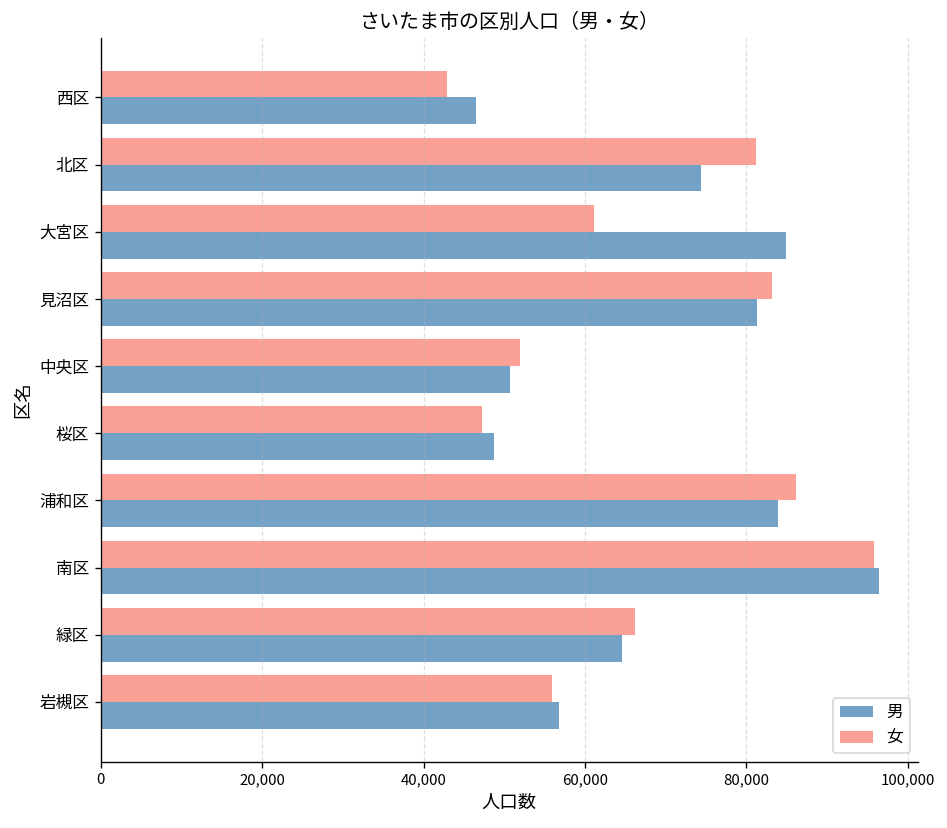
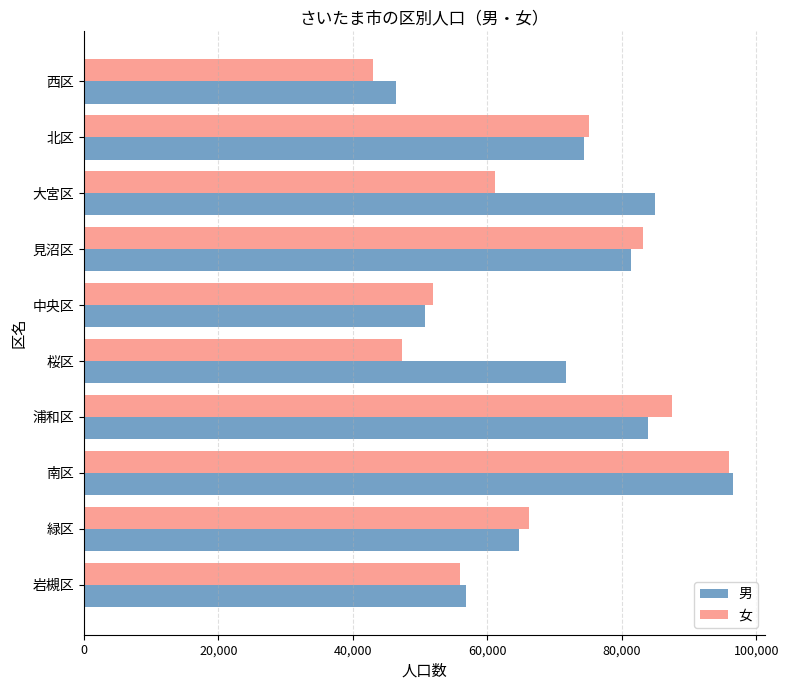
女, 北区: 81,000 -> 75,000
男, 桜区: 49,000 -> 72,000
女, 浦和区: 86,000 -> 87,000
